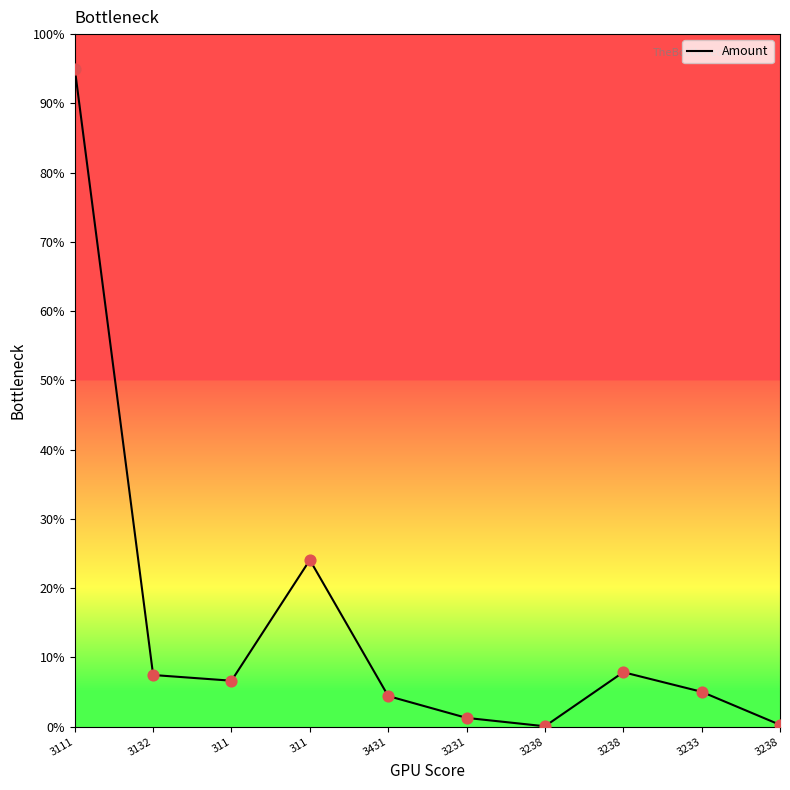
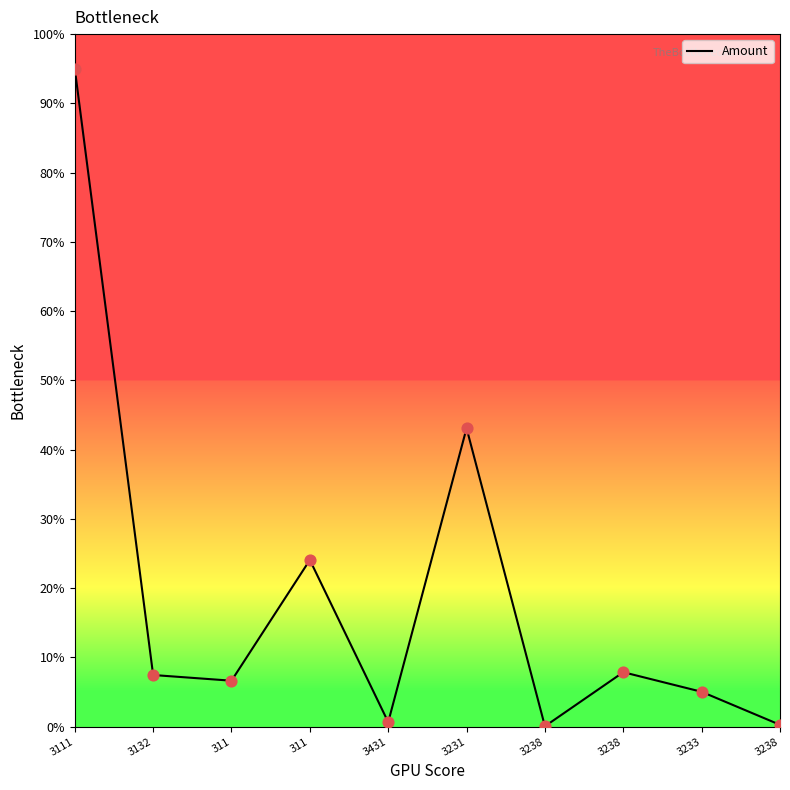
3431: 4% -> 1%
3231: 1% -> 43%
